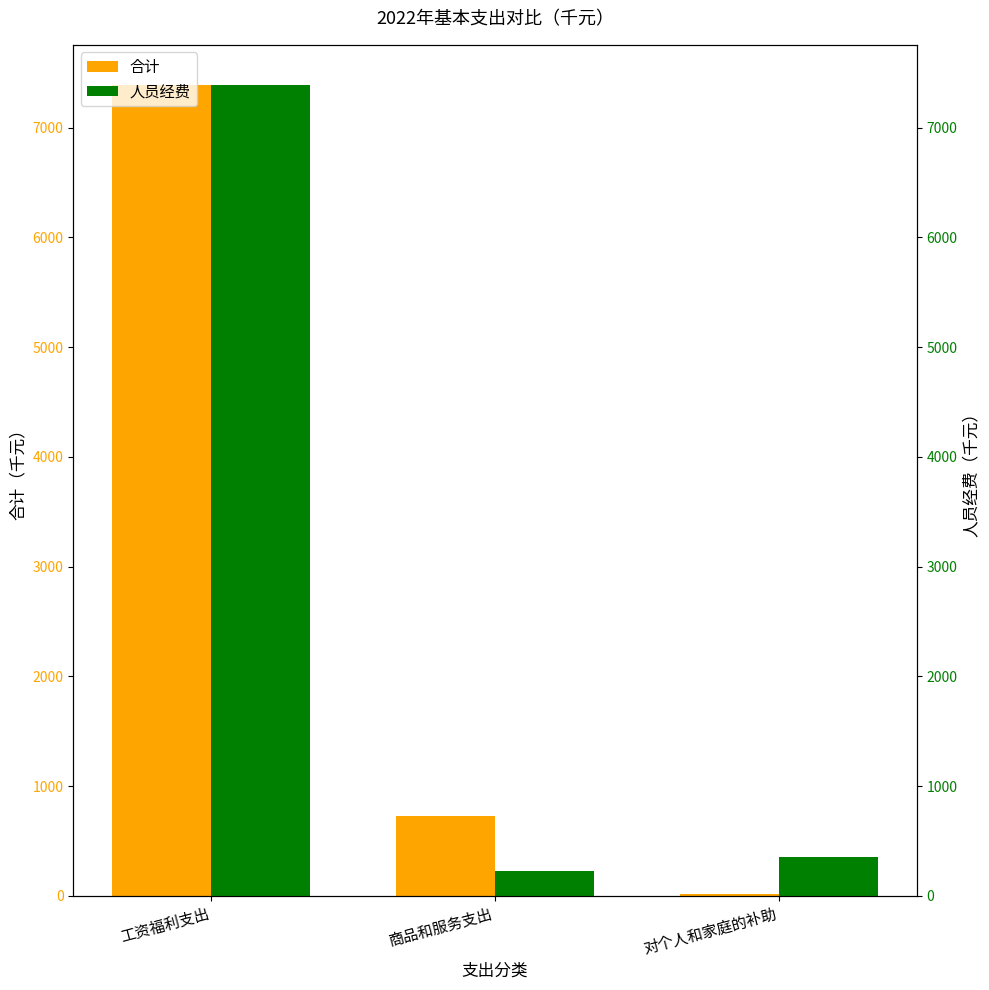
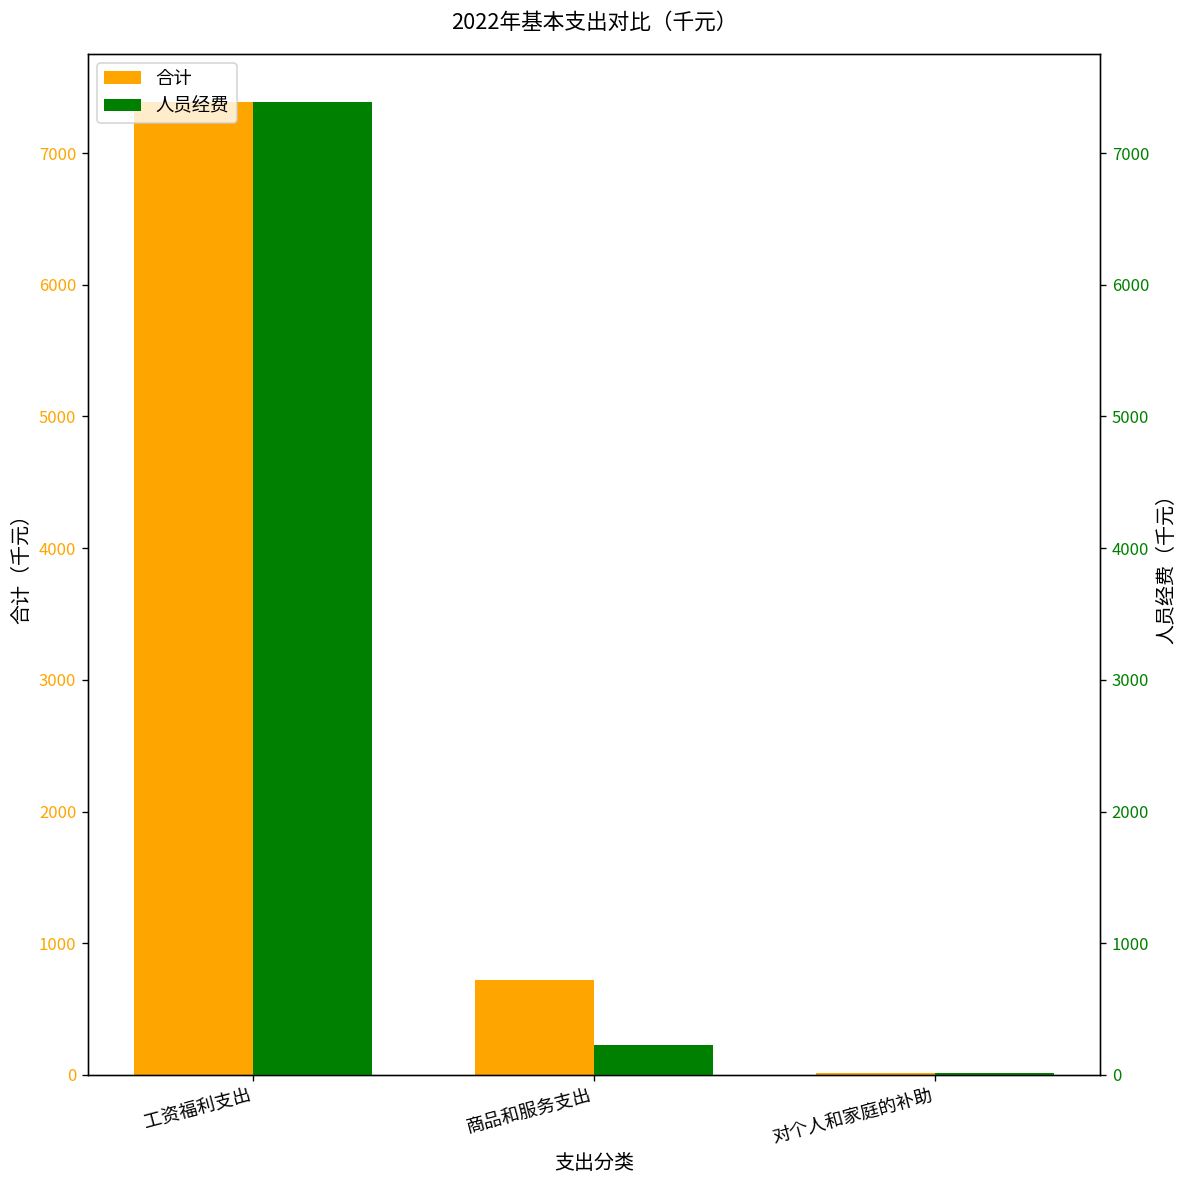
人员经费, 对个人和家庭的补助: 360 -> 20
